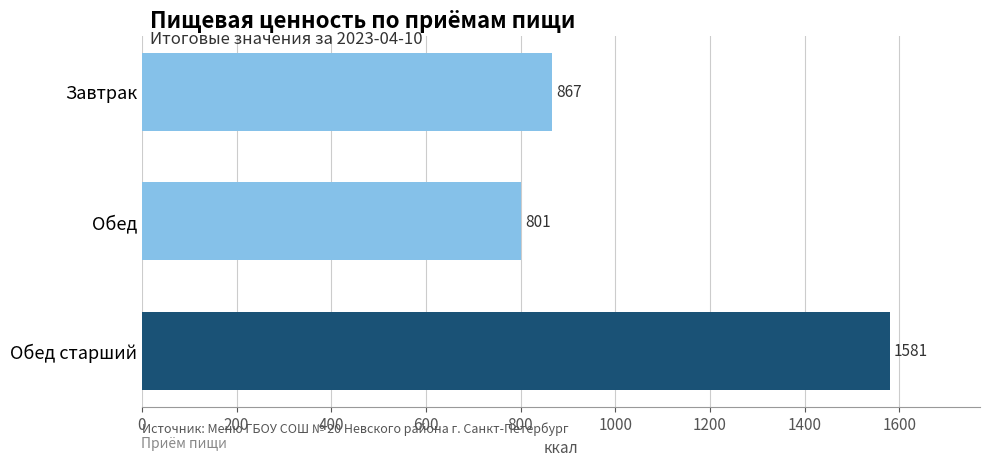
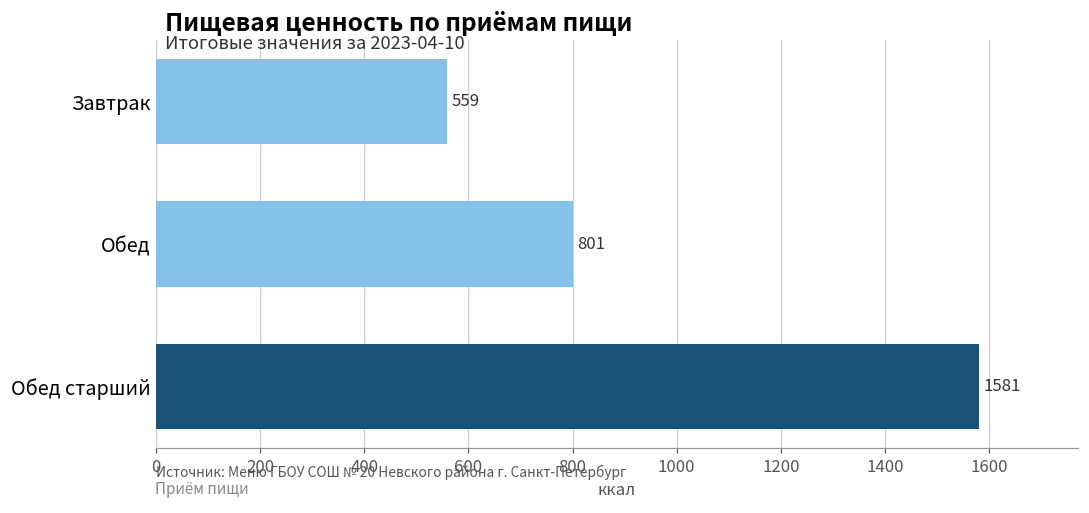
Завтрак: 867 -> 559
